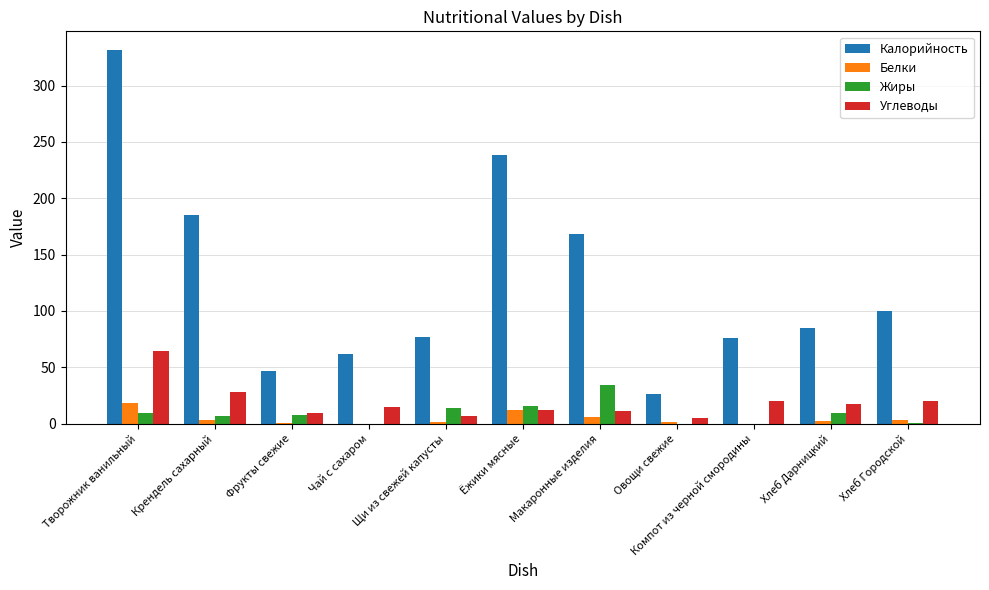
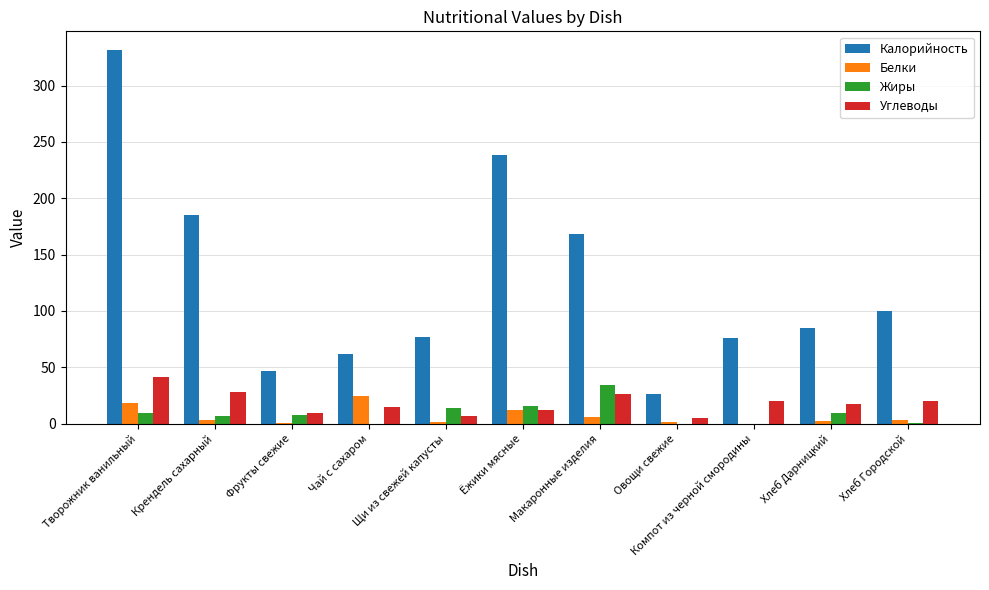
Углеводы, Творожник ванильный: 65 -> 42
Белки, Чай с сахаром: 0 -> 24
Углеводы, Макаронные изделия: 12 -> 26
